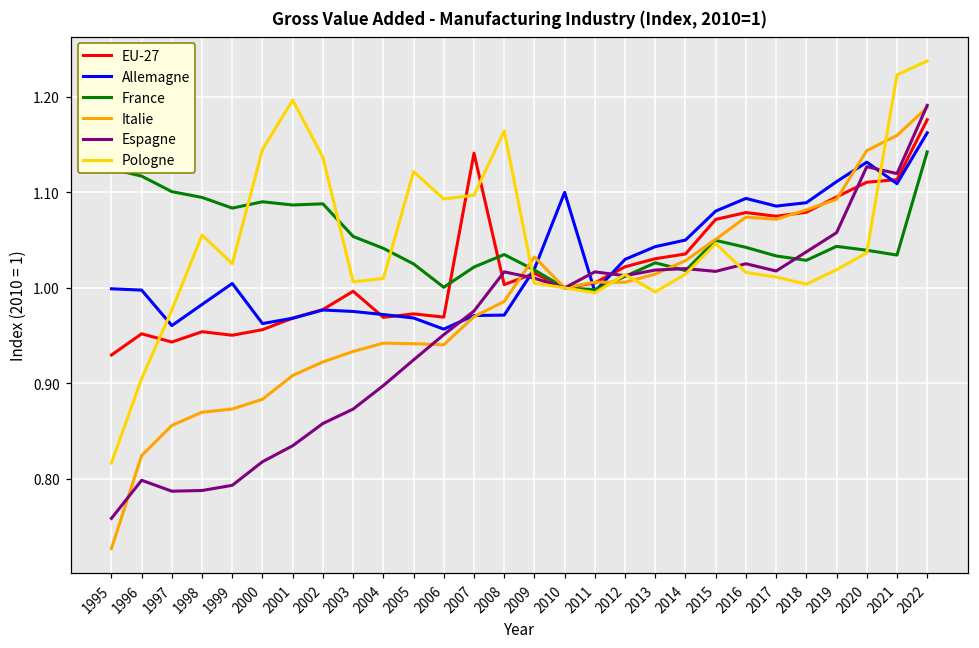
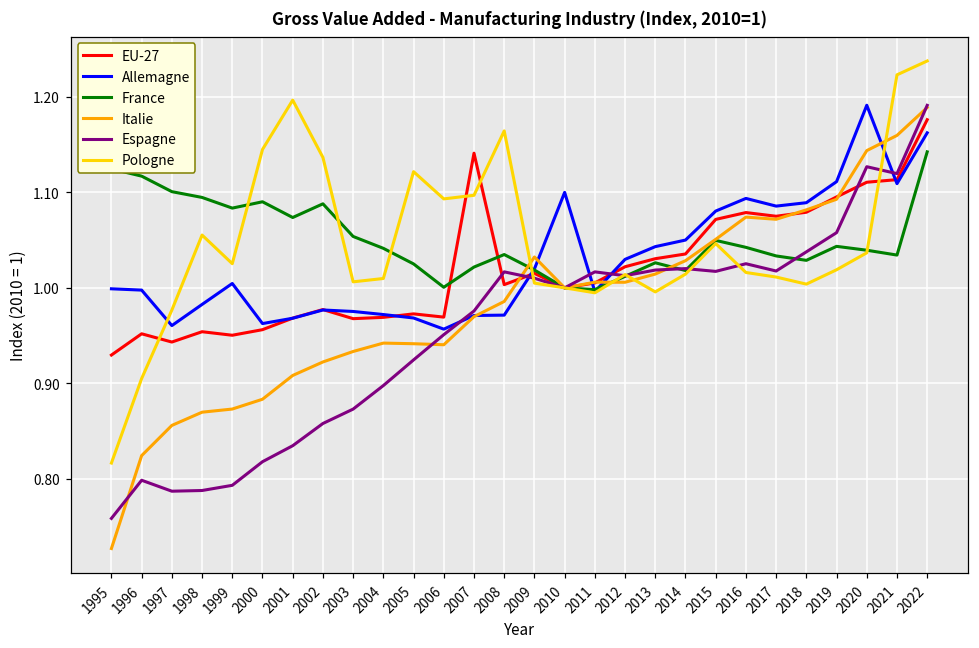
France, 2001: 1.09 -> 1.07
EU-27, 2003: 1.00 -> 0.97
Allemagne, 2020: 1.13 -> 1.19
